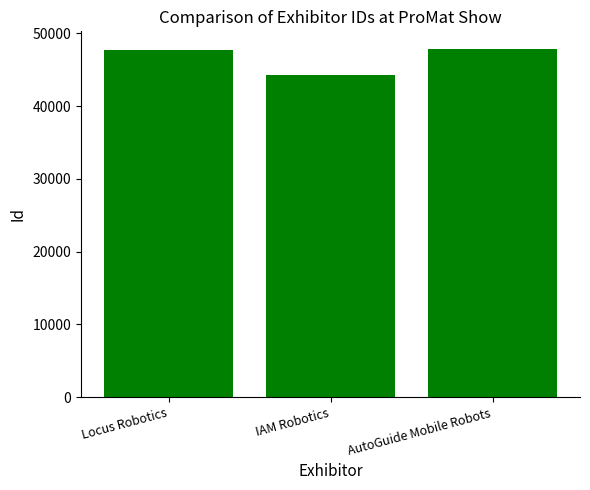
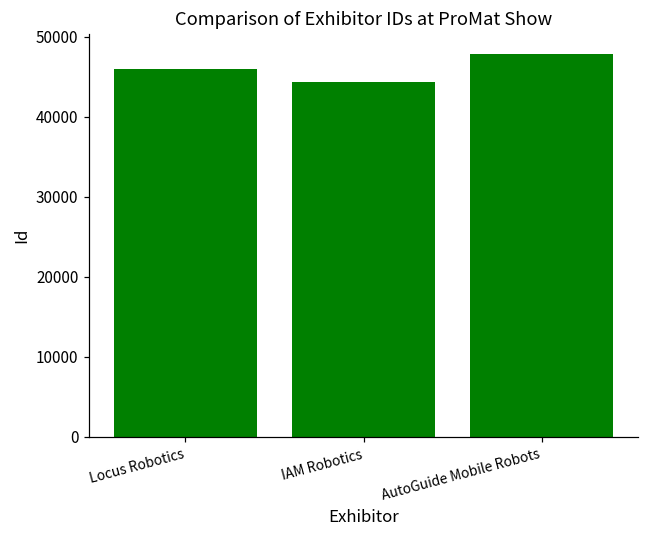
Locus Robotics: 48000 -> 46000
